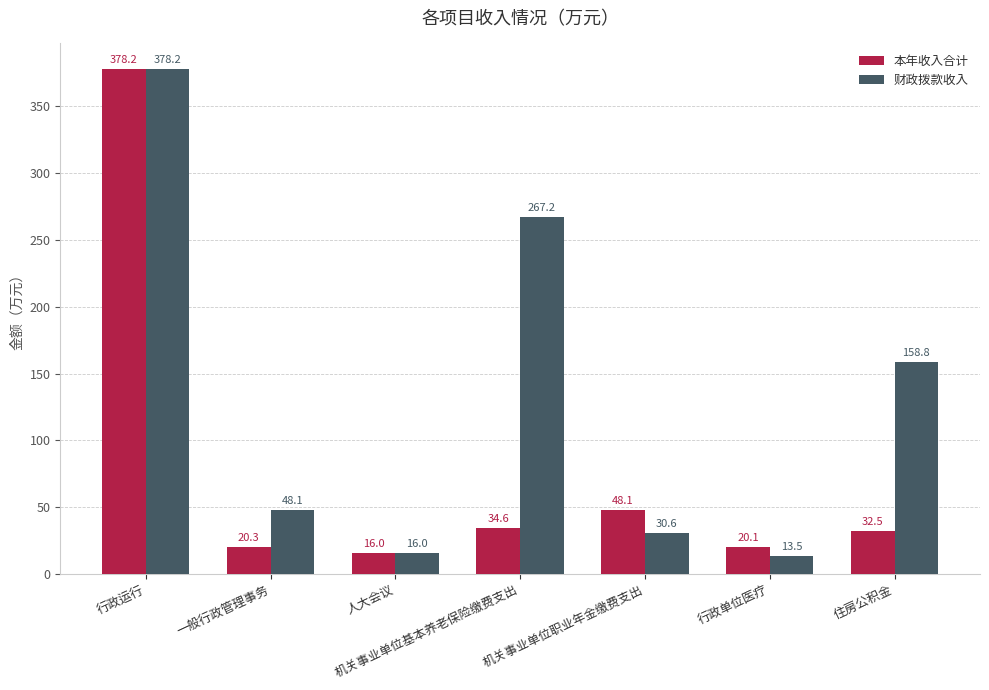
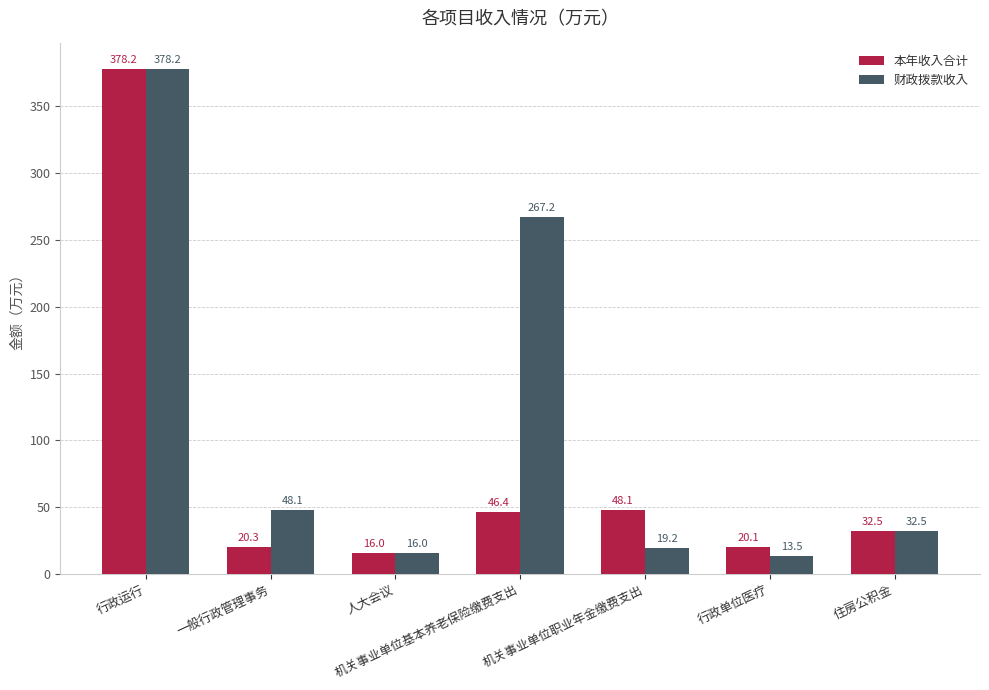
本年收入合计, 机关事业单位基本养老保险缴费支出: 34.6 -> 46.4
财政拨款收入, 机关事业单位职业年金缴费支出: 30.6 -> 19.2
财政拨款收入, 住房公积金: 158.8 -> 32.5
